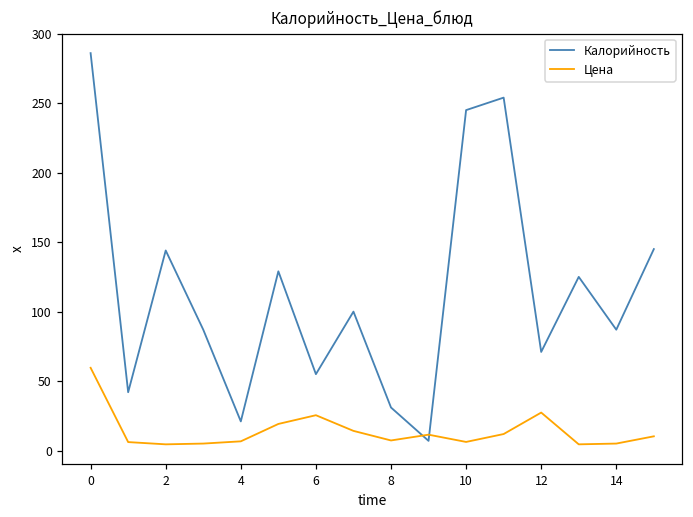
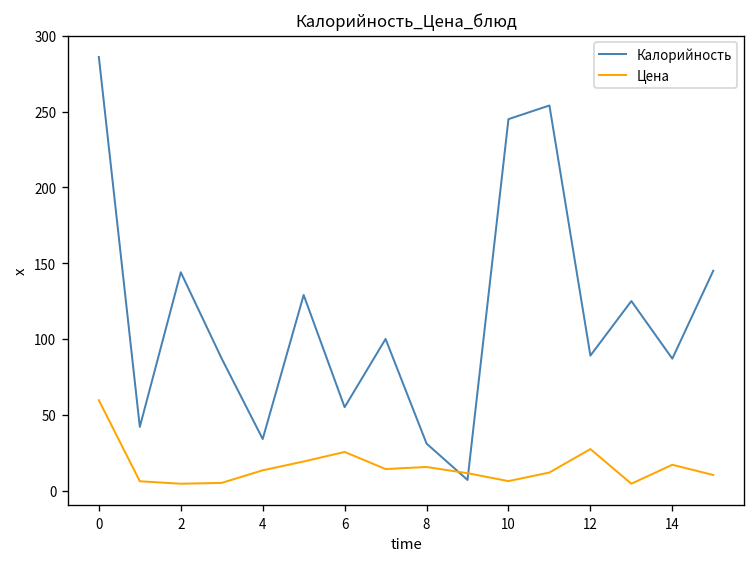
Калорийность, 4: 21 -> 34
Цена, 4: 7 -> 13
Цена, 8: 7 -> 16
Калорийность, 12: 71 -> 89
Цена, 14: 5 -> 17
